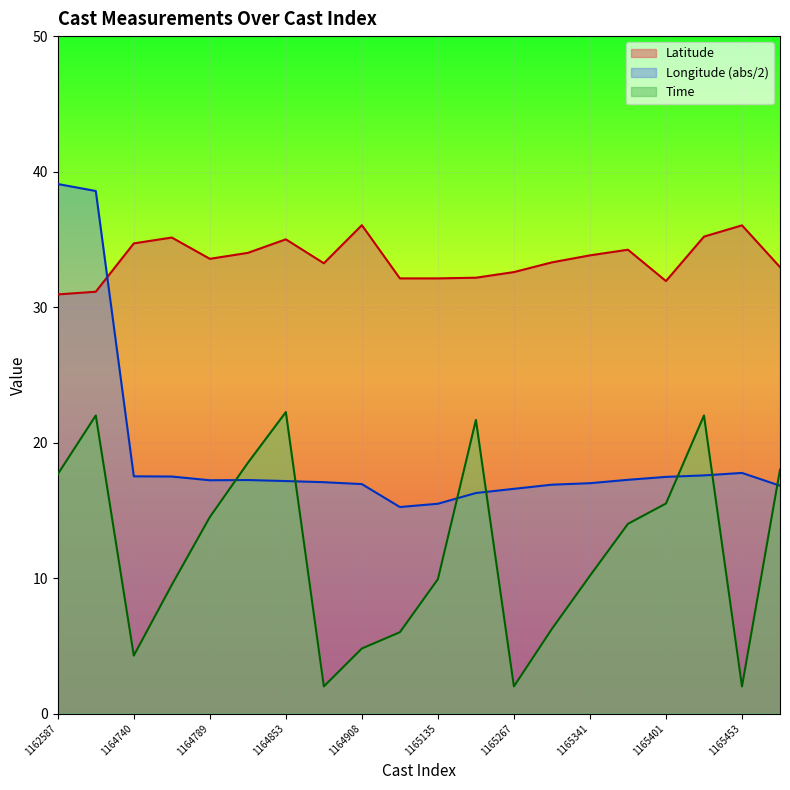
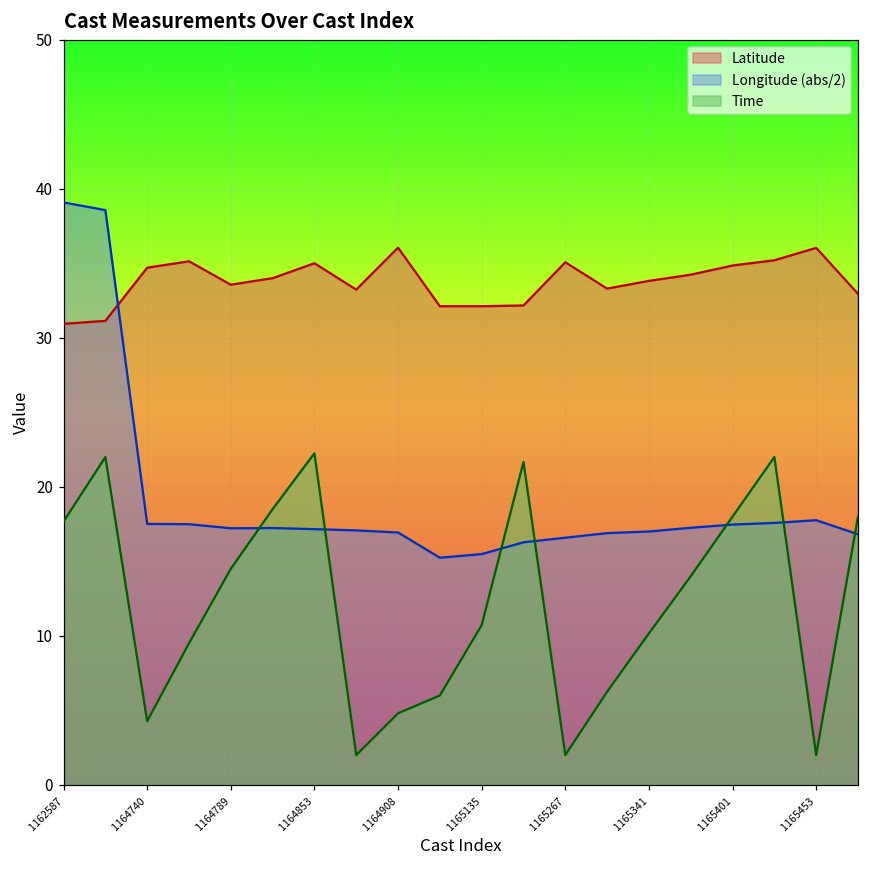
Time, 1165135: 9.9 -> 10.7
Latitude, 1165267: 32.6 -> 35.1
Latitude, 1165401: 31.9 -> 34.9
Time, 1165401: 15.5 -> 18.0
